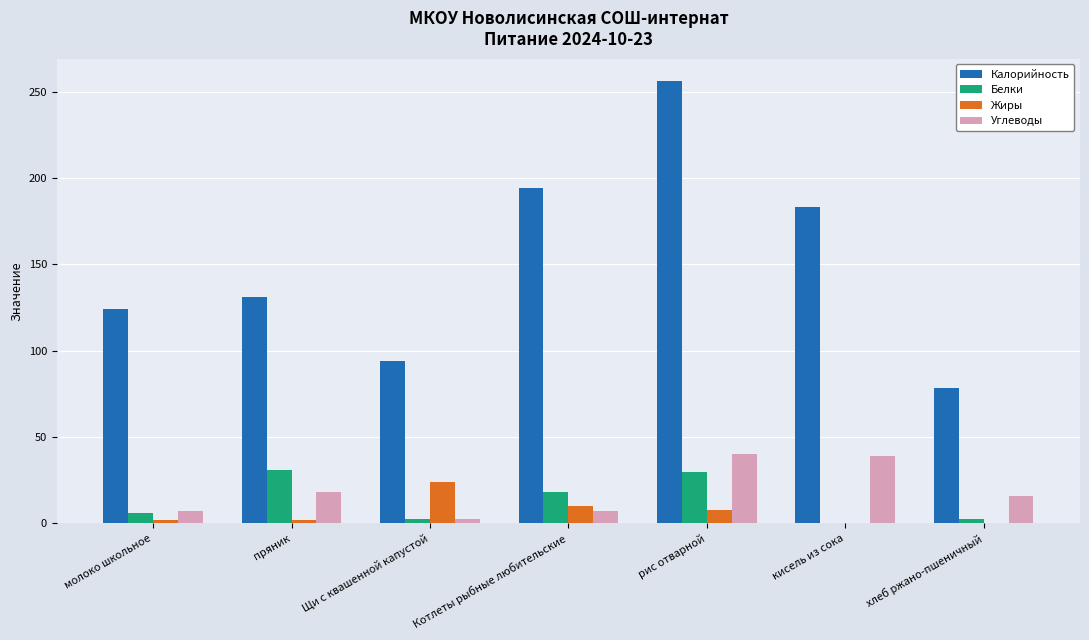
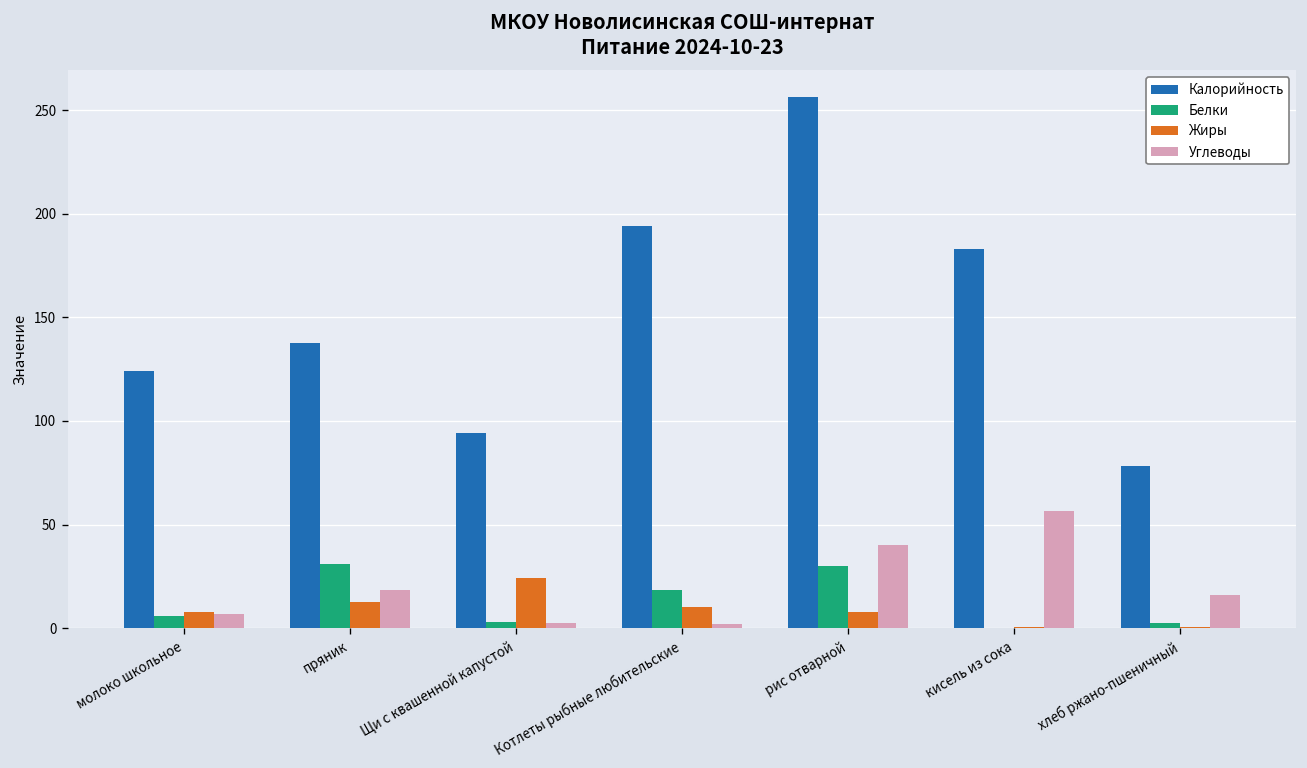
Жиры, молоко школьное: 2 -> 8
Калорийность, пряник: 131 -> 138
Жиры, пряник: 2 -> 13
Углеводы, Котлеты рыбные любительские: 7 -> 2
Углеводы, кисель из сока: 39 -> 57
